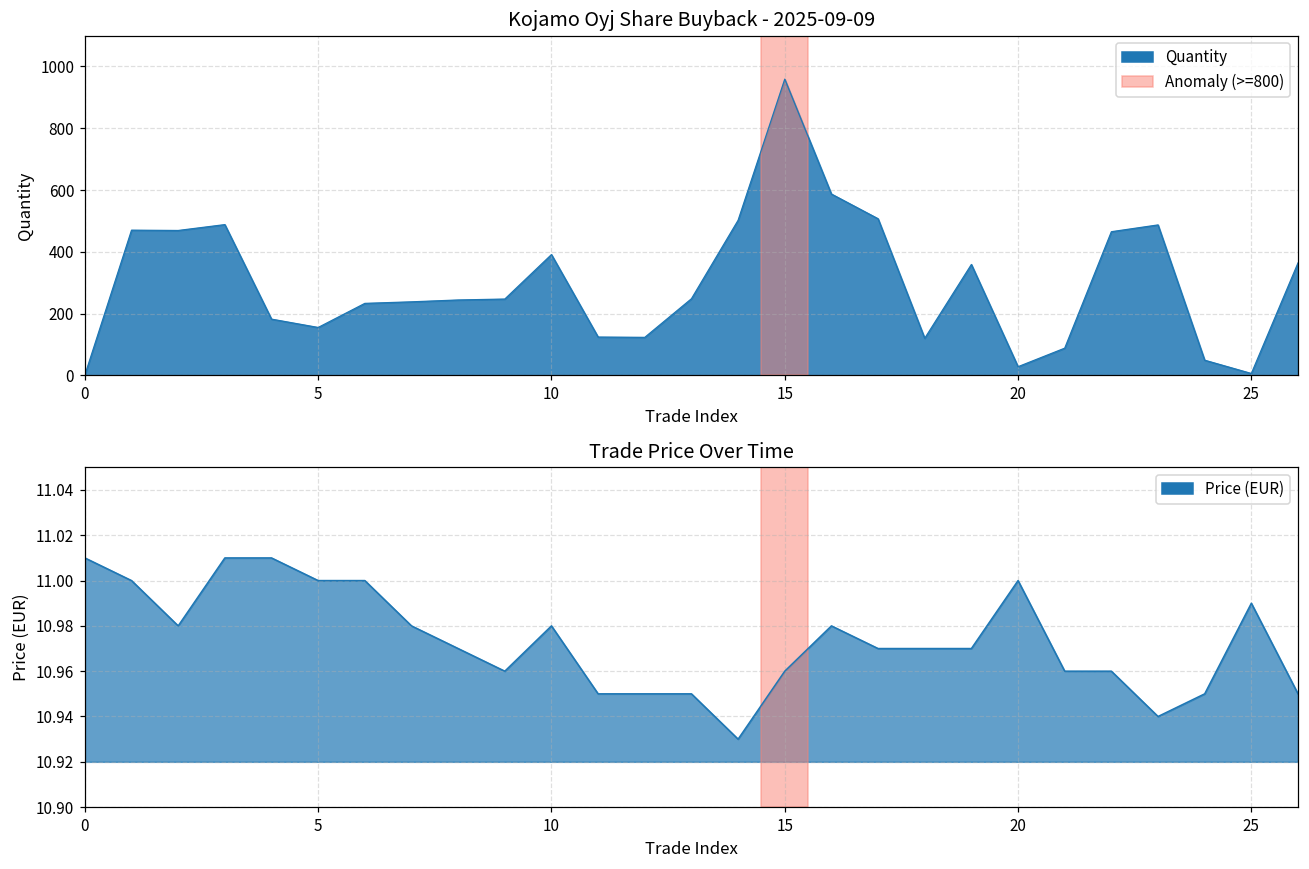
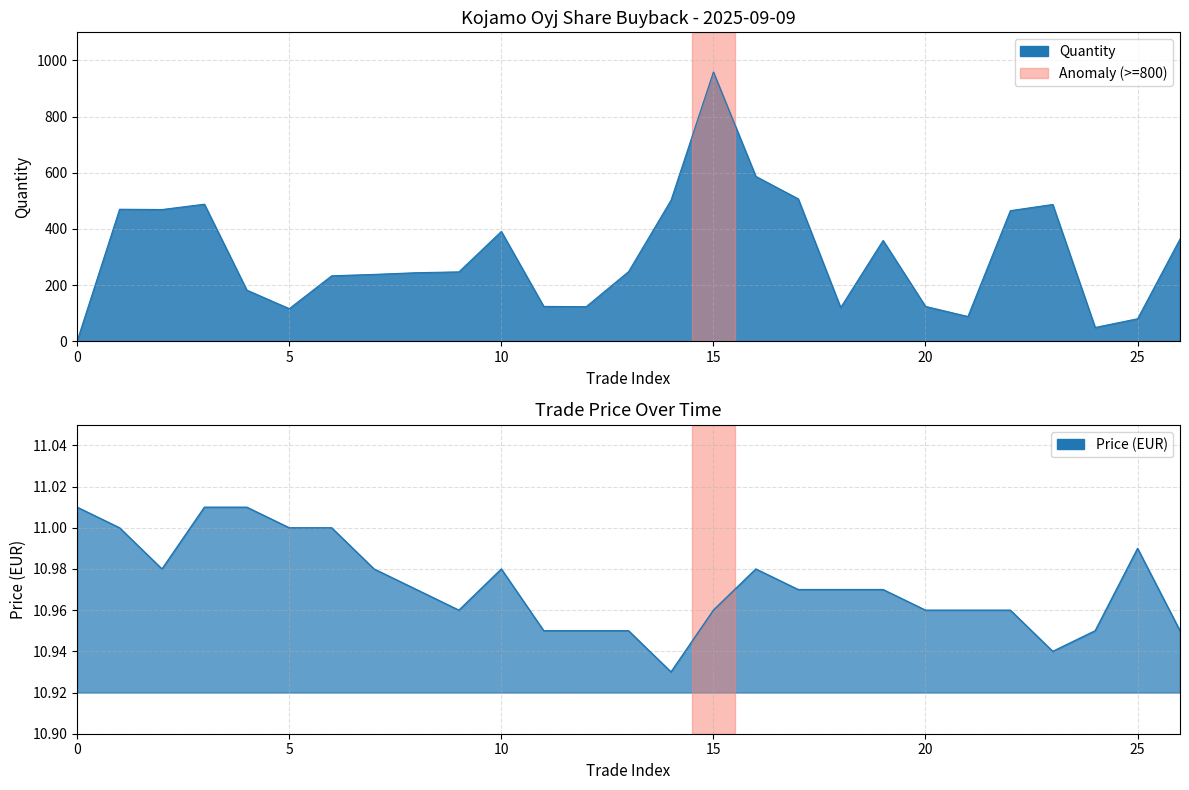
Kojamo Oyj Share Buyback - 2025-09-09, 5: 160 -> 120
Kojamo Oyj Share Buyback - 2025-09-09, 20: 30 -> 120
Kojamo Oyj Share Buyback - 2025-09-09, 25: 10 -> 80
Trade Price Over Time, 20: 11.00 -> 10.96
